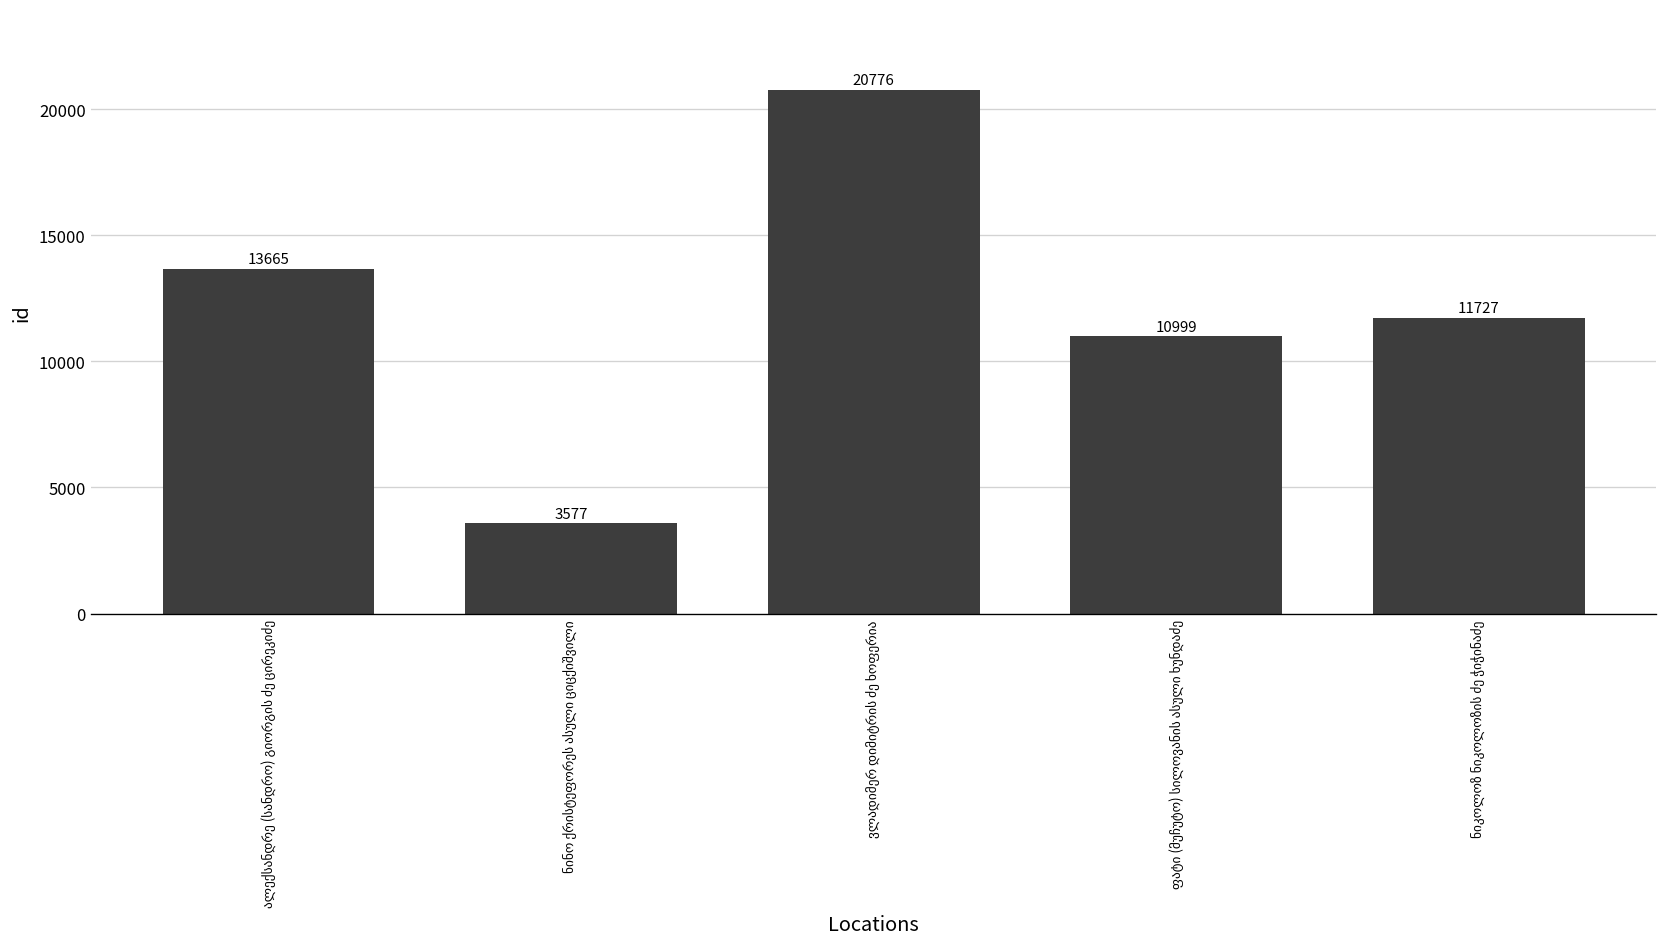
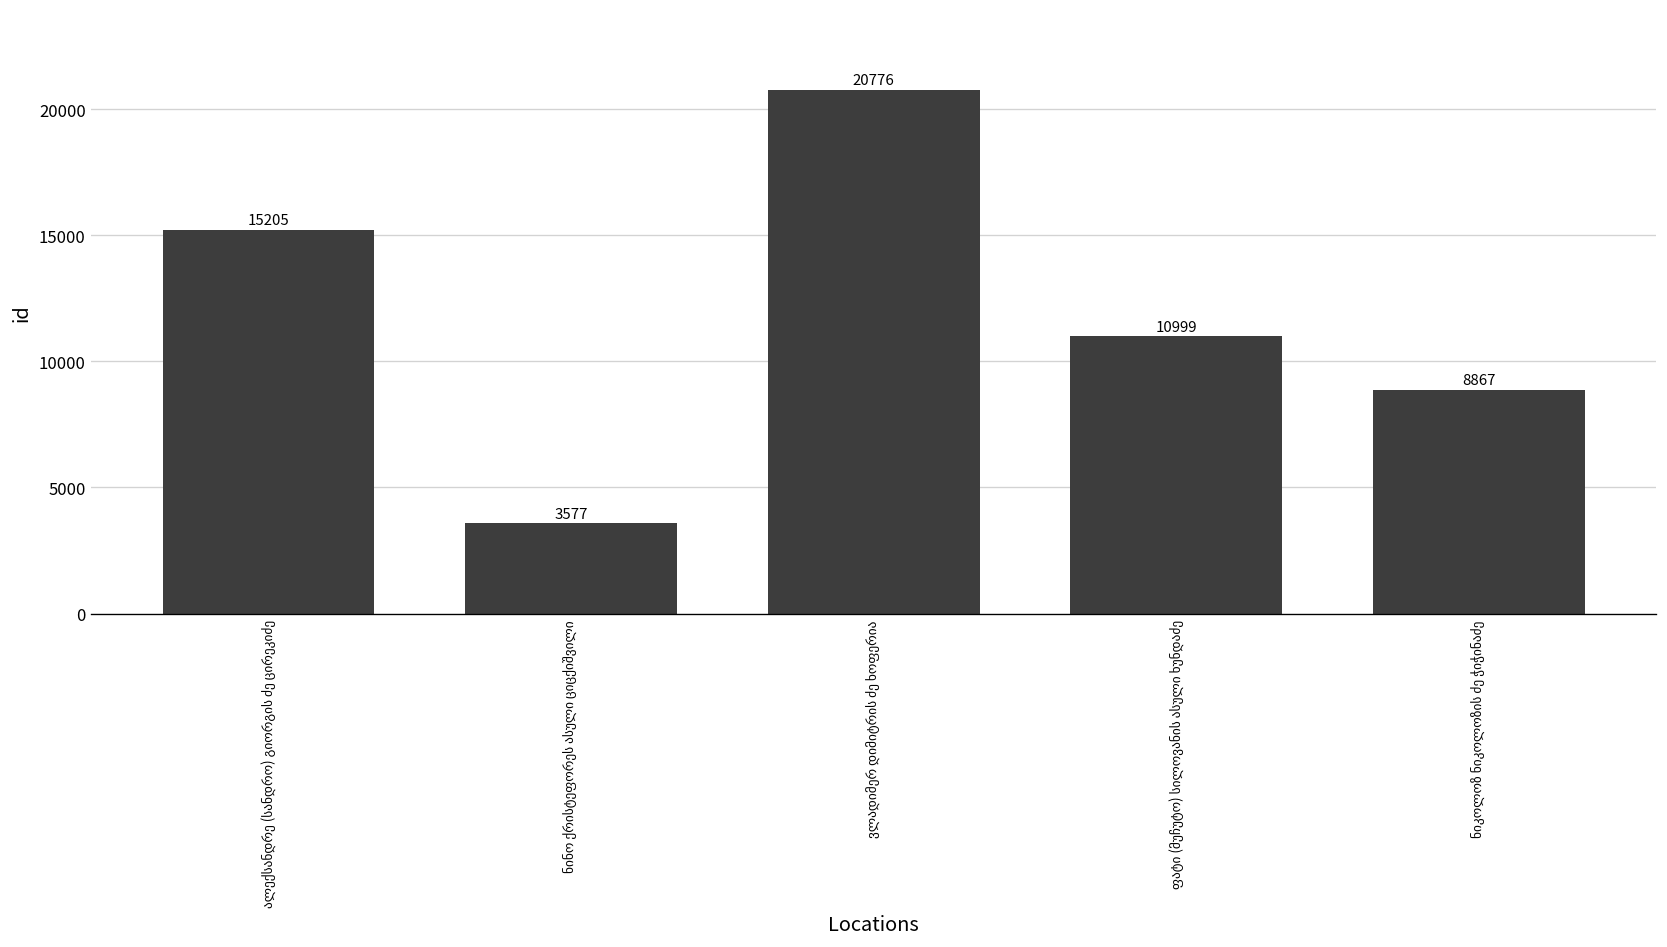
ალექსანდრე (სანდრო) გიორგის ძე ცირეკიძე: 13665 -> 15205
ნიკოლოზ ნიკოლოზის ძე ჭიჭინაძე: 11727 -> 8867
